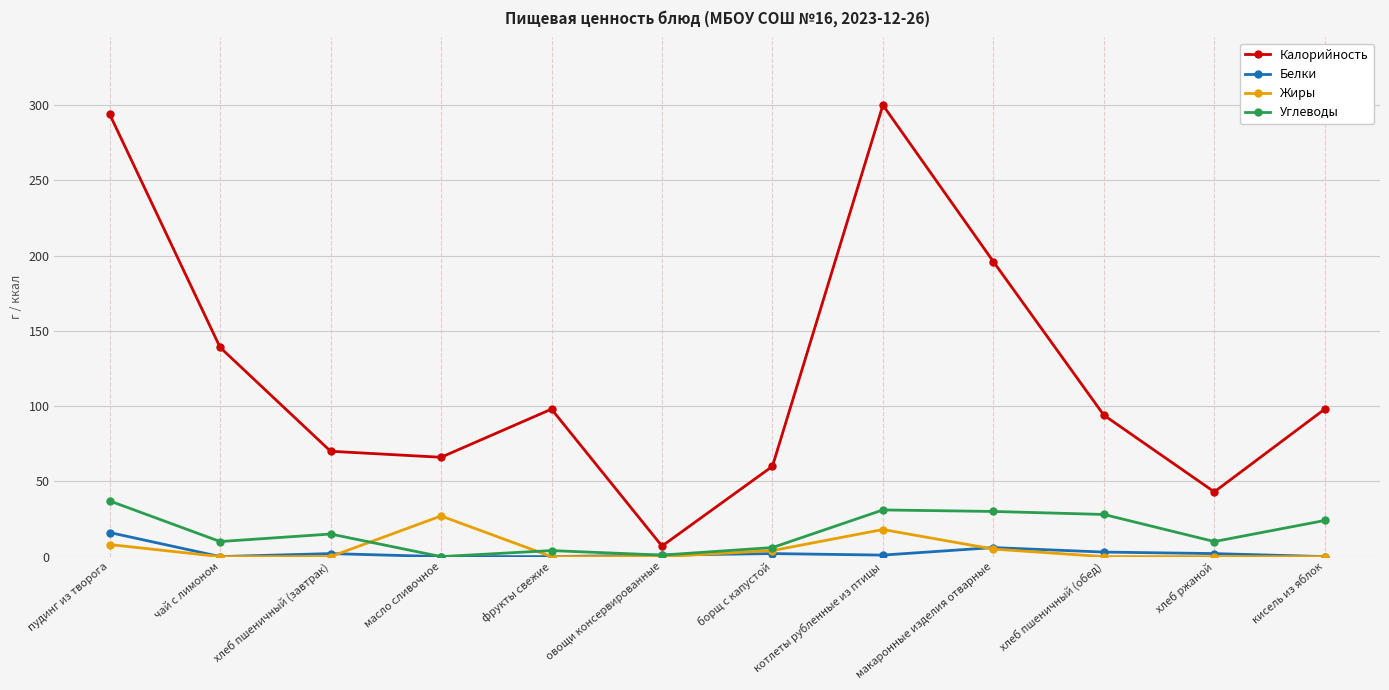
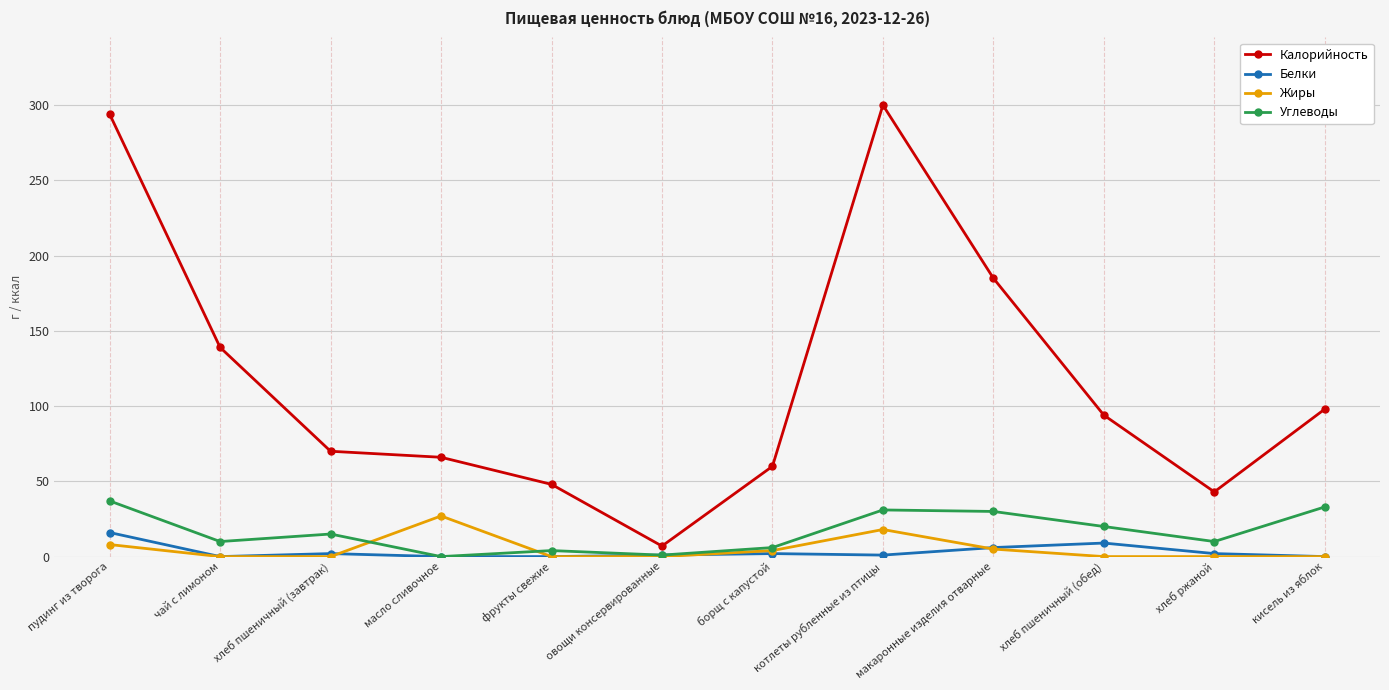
Калорийность, фрукты свежие: 98 -> 48
Калорийность, макаронные изделия отварные: 196 -> 185
Белки, хлеб пшеничный (обед): 3 -> 9
Углеводы, хлеб пшеничный (обед): 28 -> 20
Углеводы, кисель из яблок: 24 -> 33
